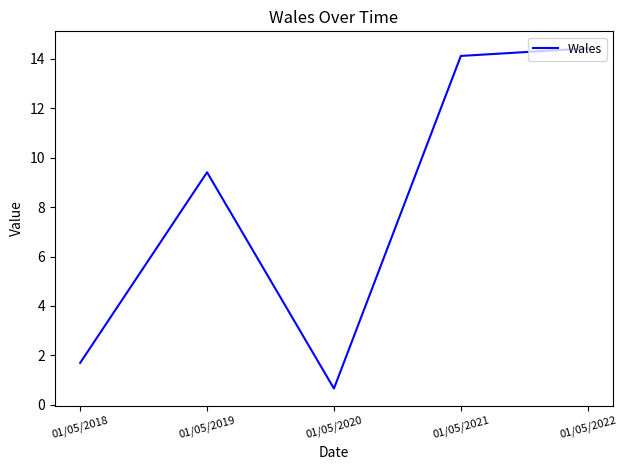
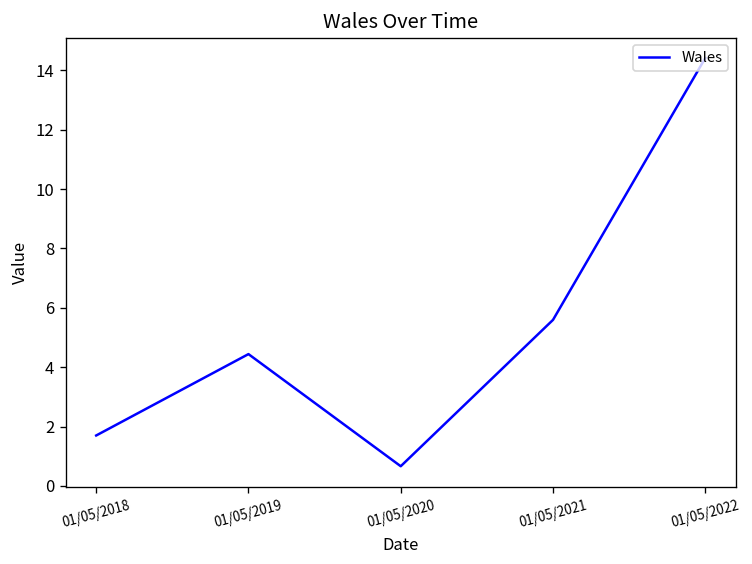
01/05/2019: 9.4 -> 4.4
01/05/2021: 14.1 -> 5.6
